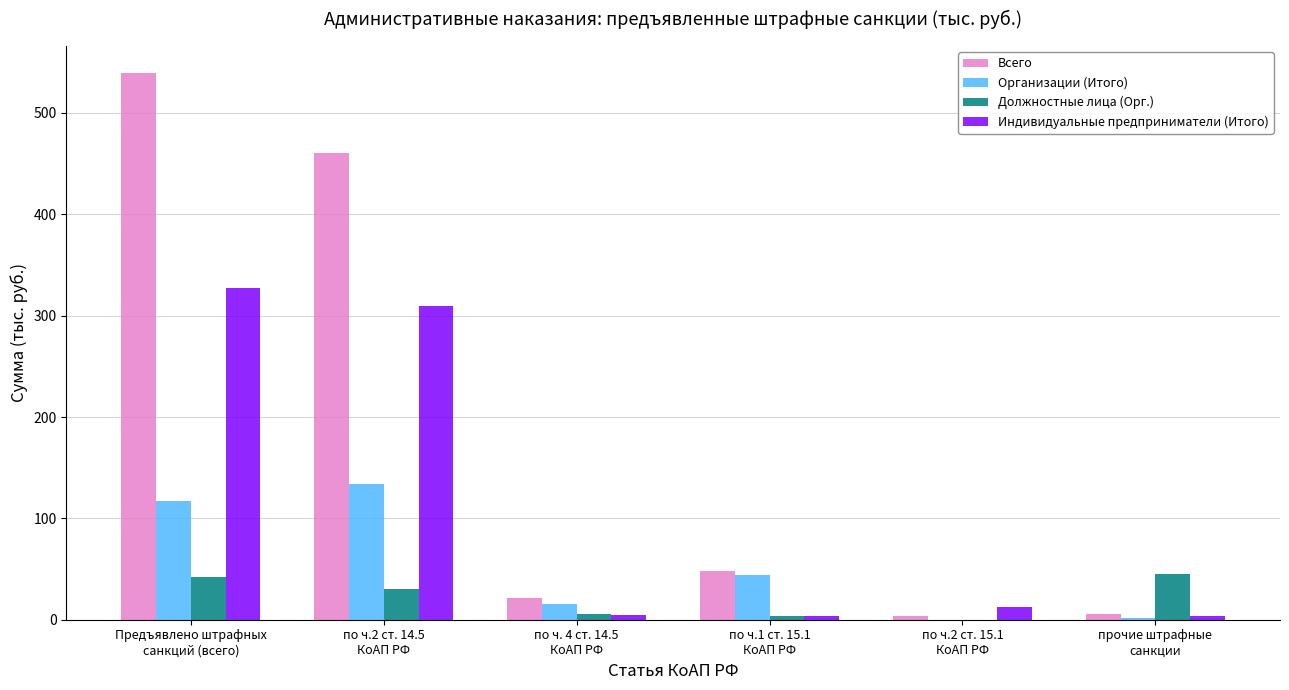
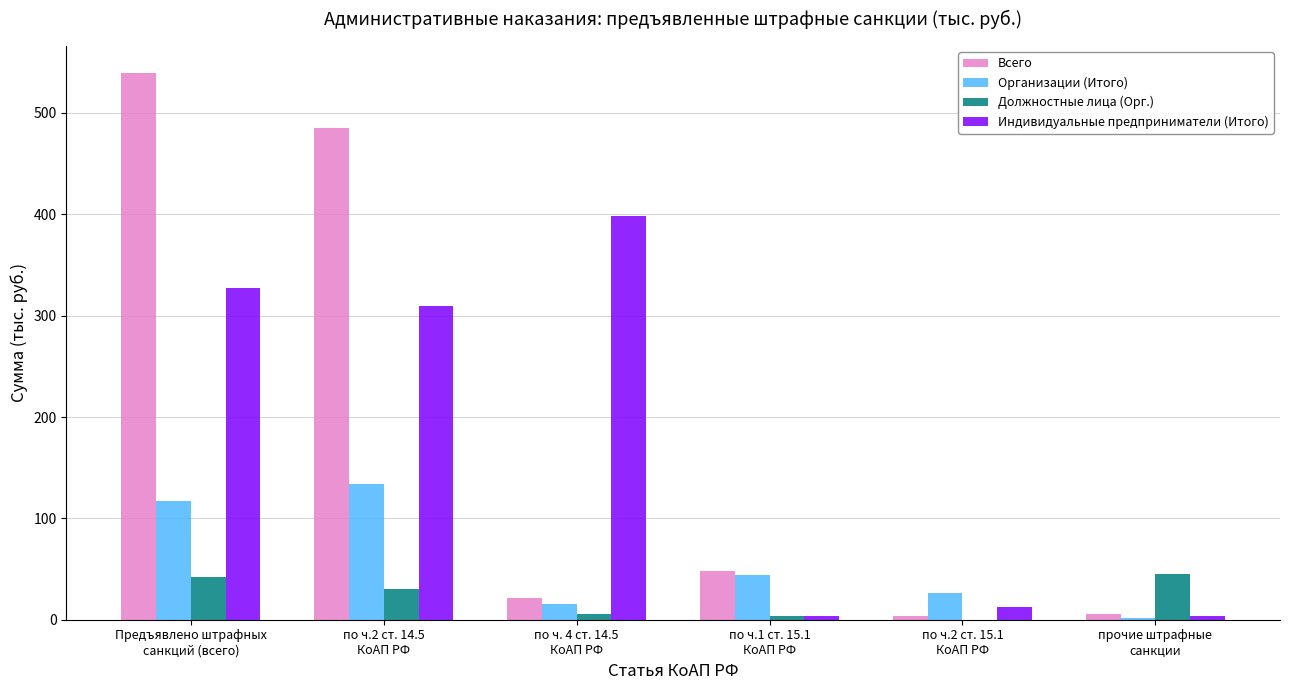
Всего, по ч.2 ст. 14.5 КоАП РФ: 460 -> 485
Индивидуальные предприниматели (Итого), по ч. 4 ст. 14.5 КоАП РФ: 5 -> 398
Организации (Итого), по ч.2 ст. 15.1 КоАП РФ: 0 -> 26
